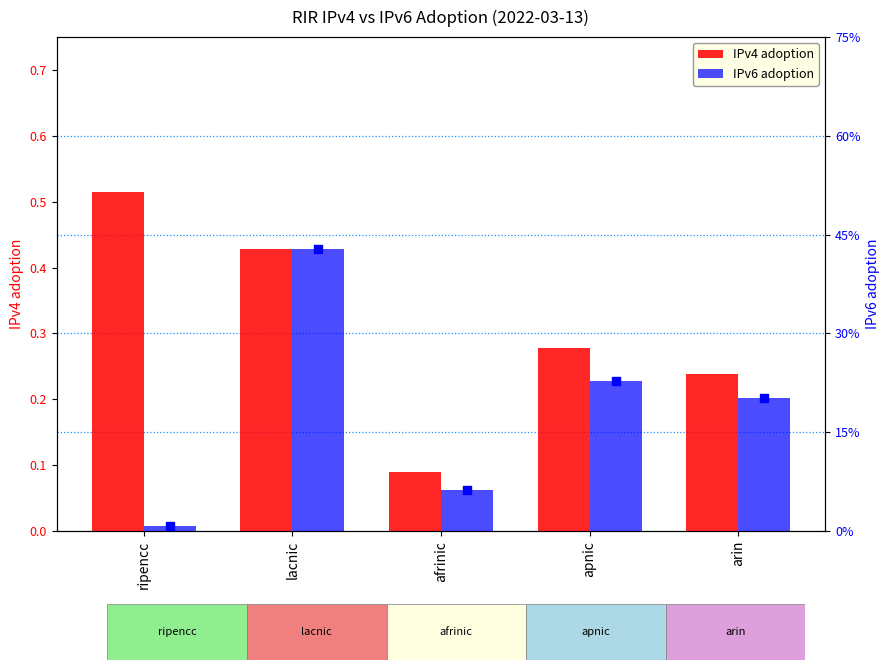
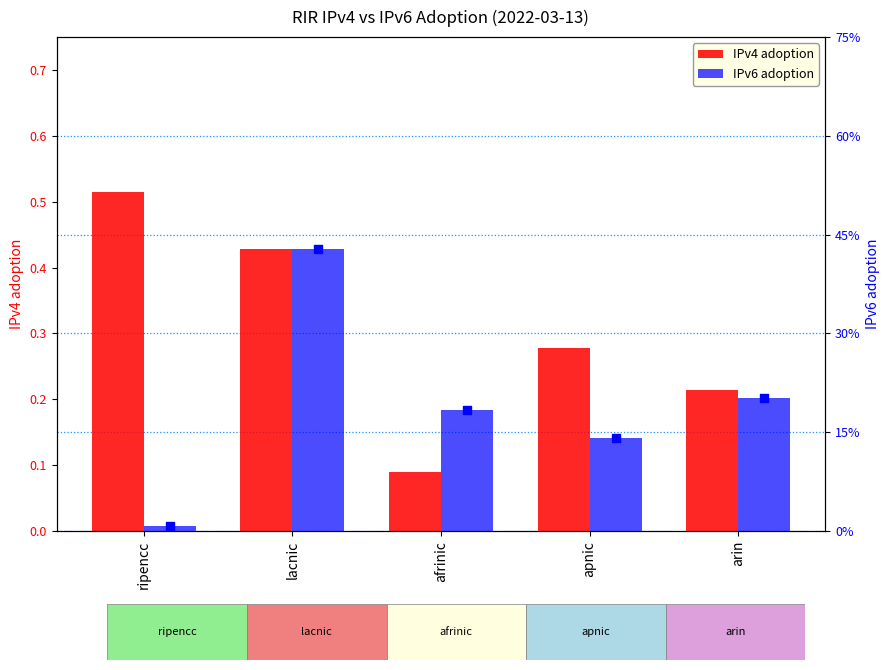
IPv4 adoption, arin: 0.24 -> 0.21
IPv6 adoption, afrinic: 6% -> 18%
IPv6 adoption, apnic: 23% -> 14%
